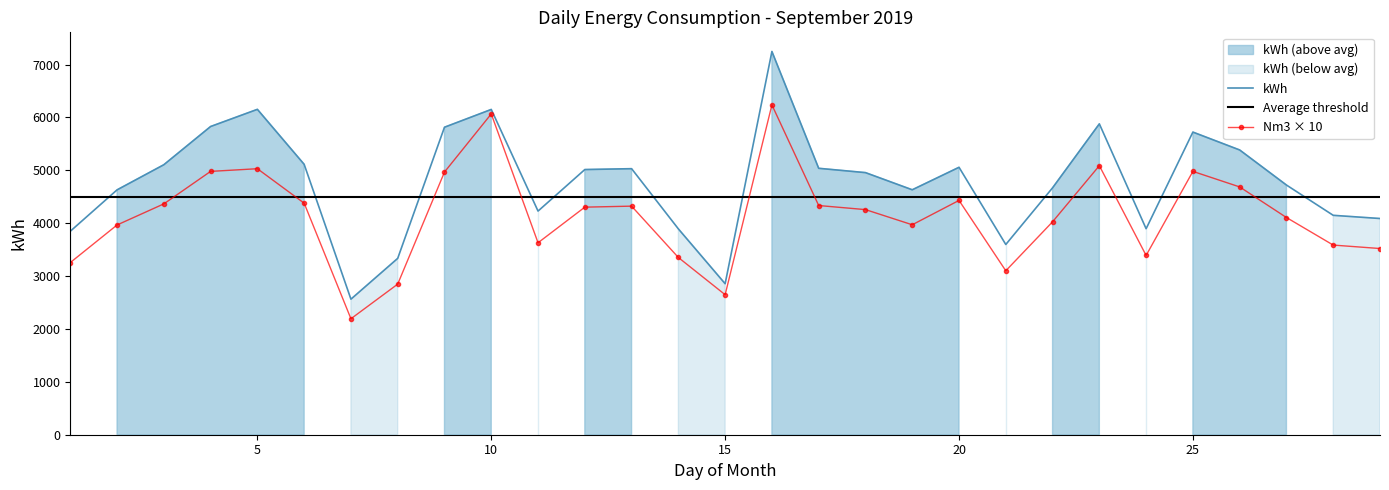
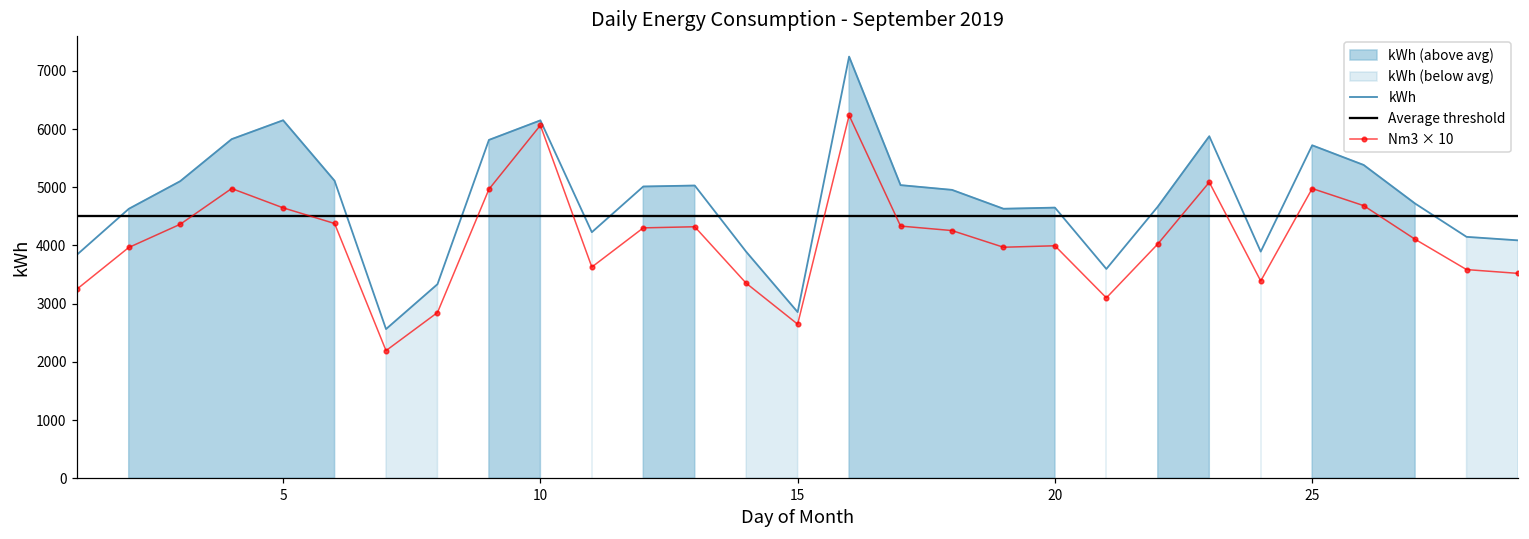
Nm3 × 10, 5: 5000 -> 4600
kWh, 20: 5100 -> 4700
Nm3 × 10, 20: 4400 -> 4000
